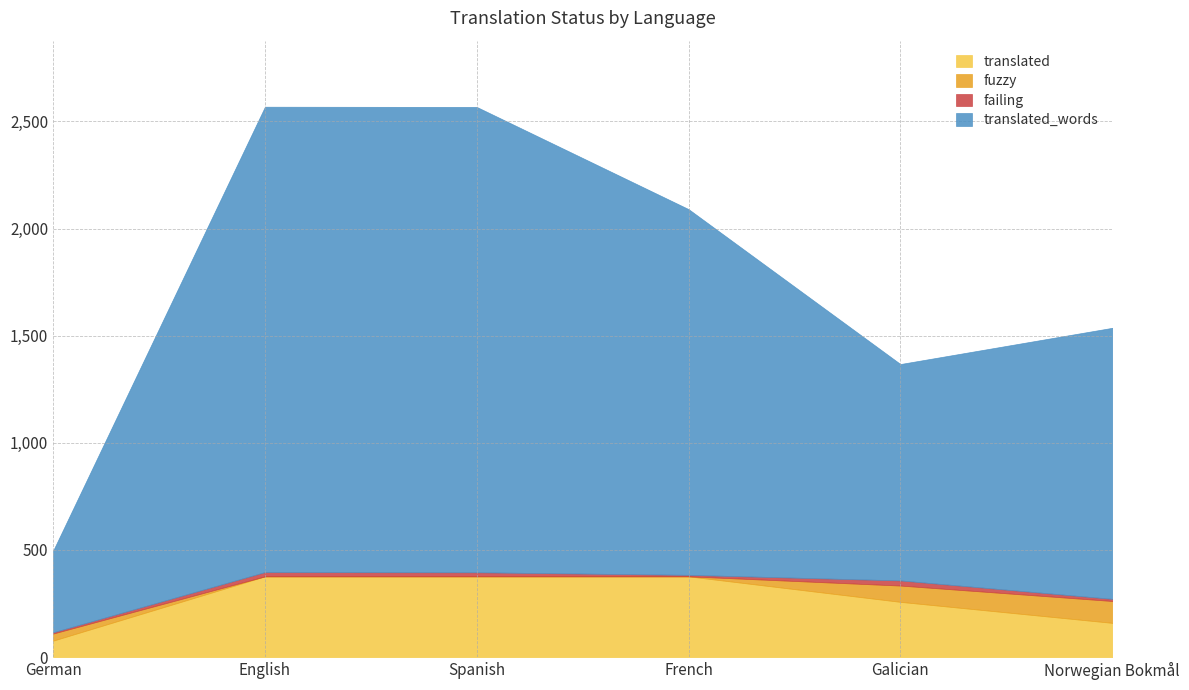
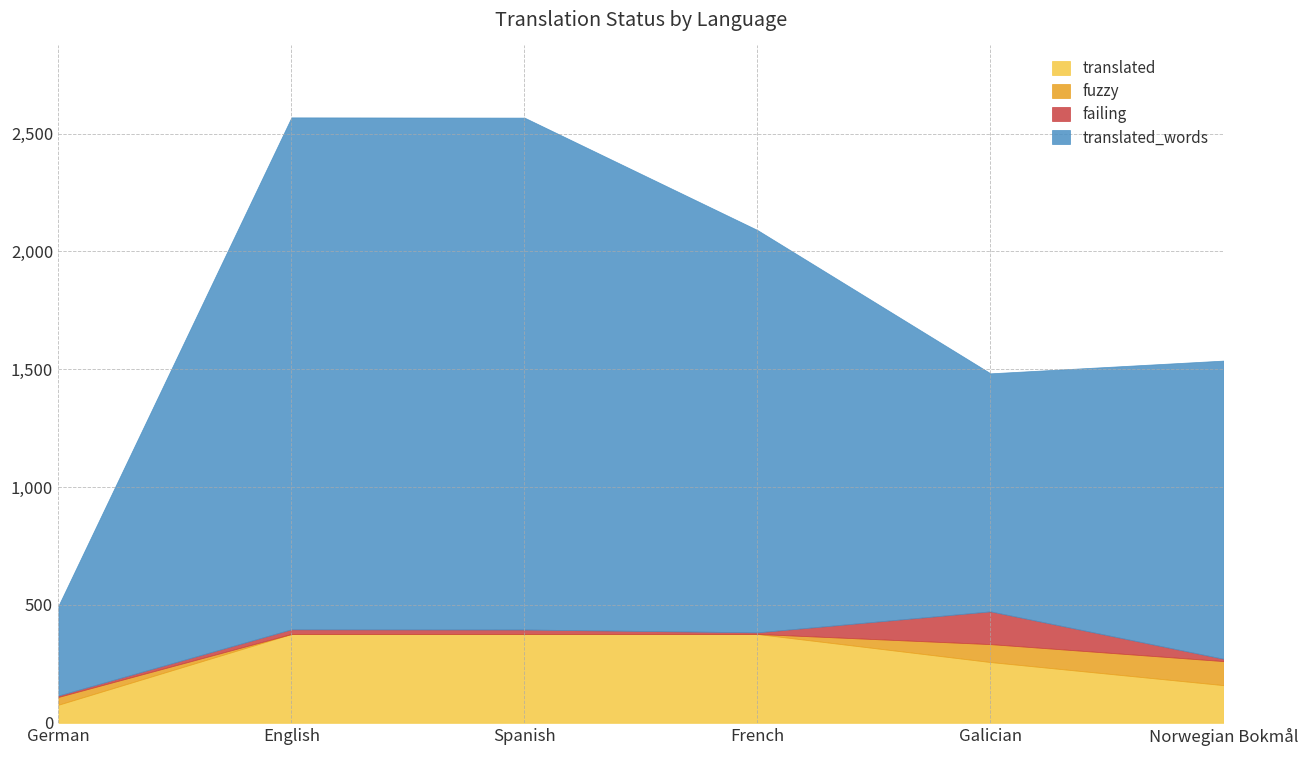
failing, Galician: 20 -> 140
